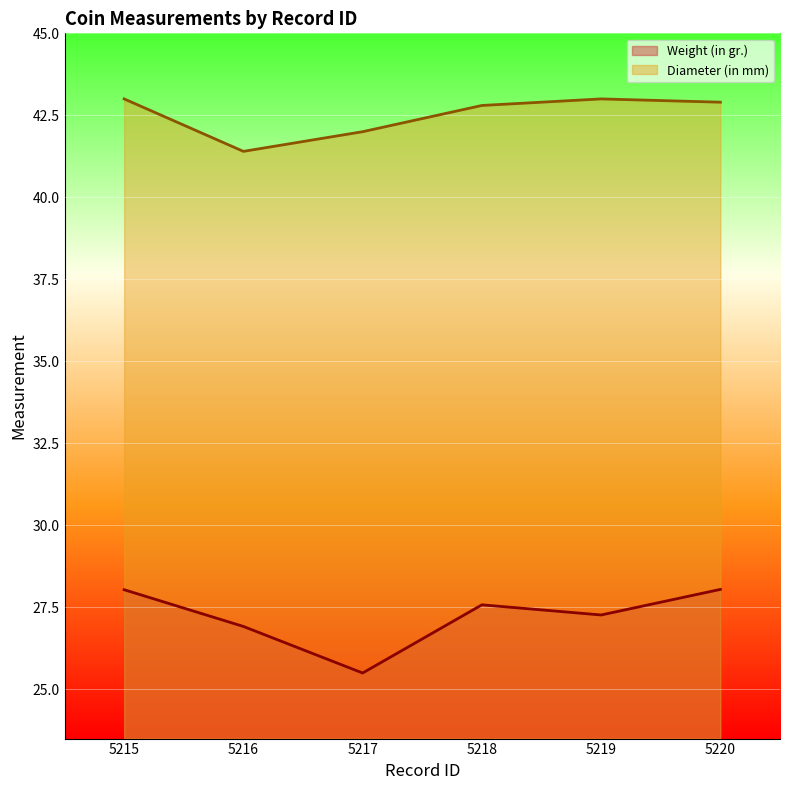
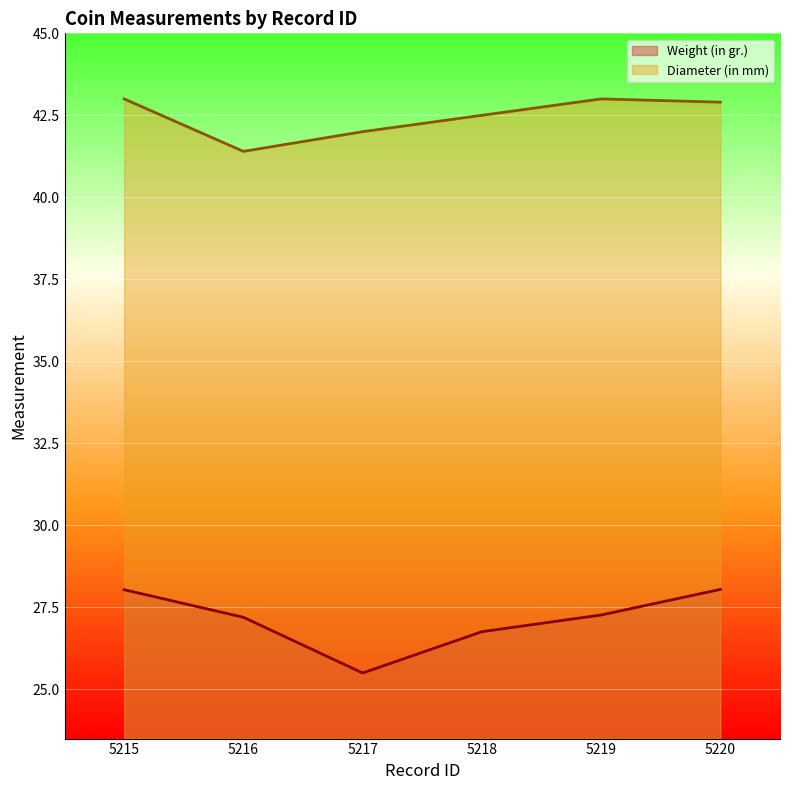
Weight (in gr.), 5216: 26.9 -> 27.2
Weight (in gr.), 5218: 27.6 -> 26.8
Diameter (in mm), 5218: 42.8 -> 42.5
